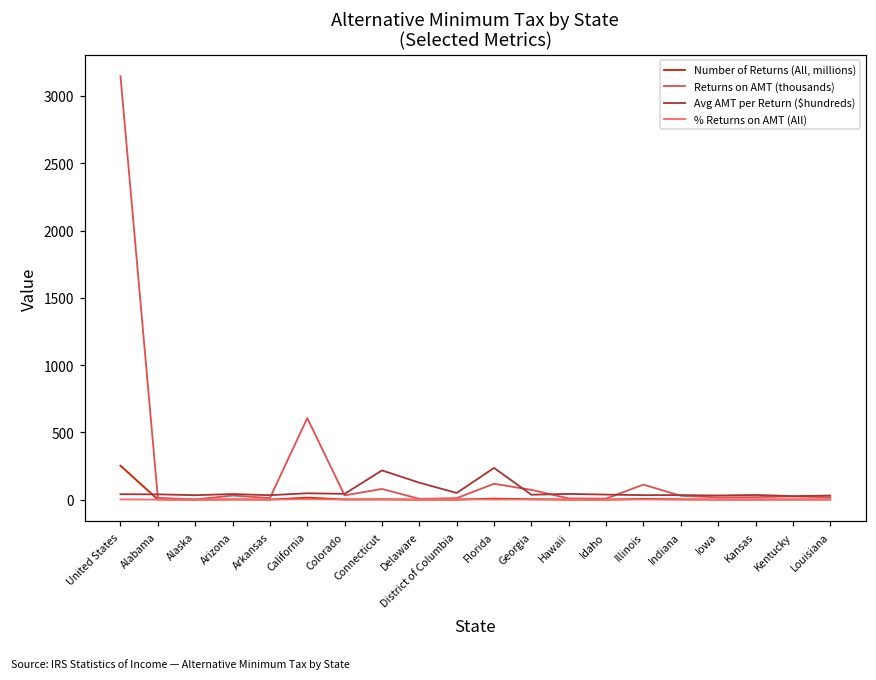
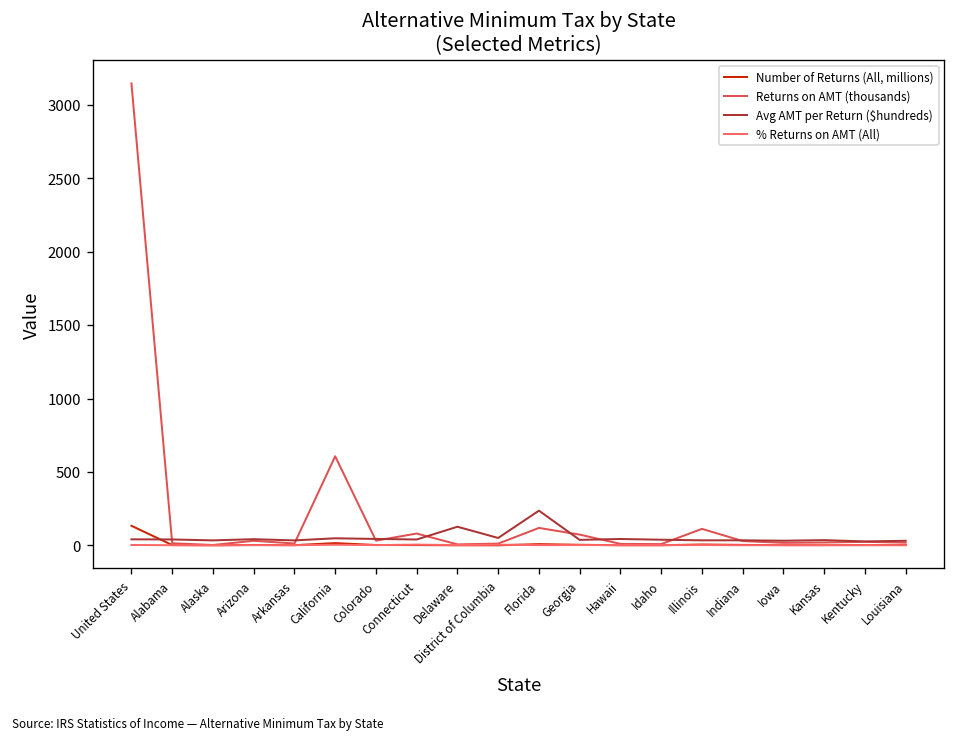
Number of Returns (All, millions), United States: 250 -> 130
Avg AMT per Return ($hundreds), Connecticut: 220 -> 40
